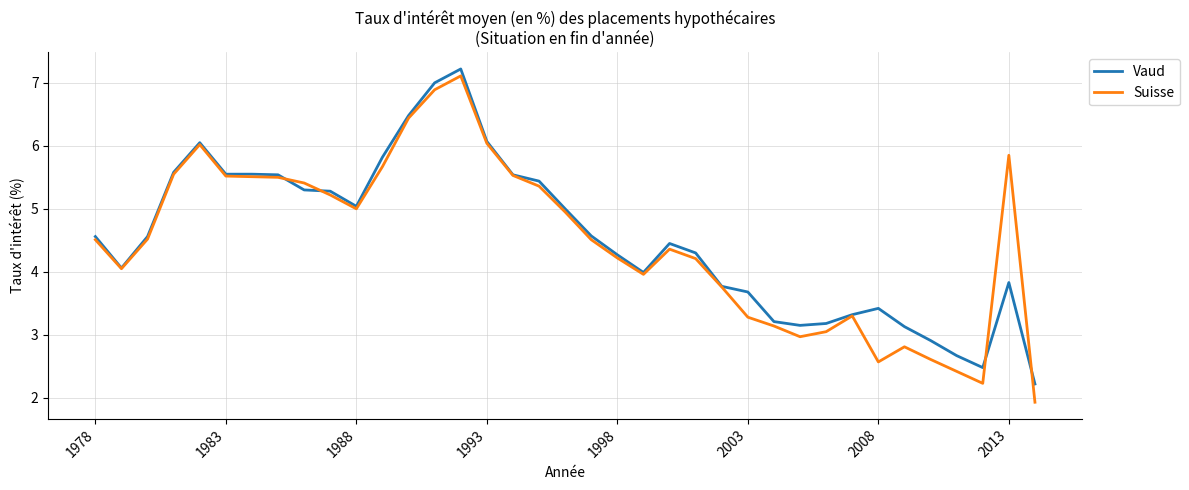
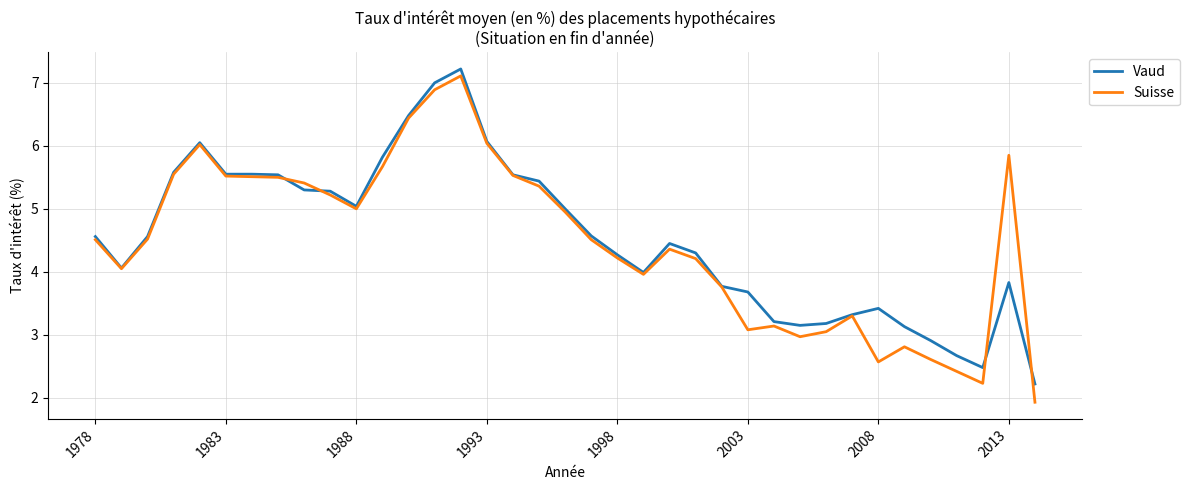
Suisse, 2003: 3.3 -> 3.1
